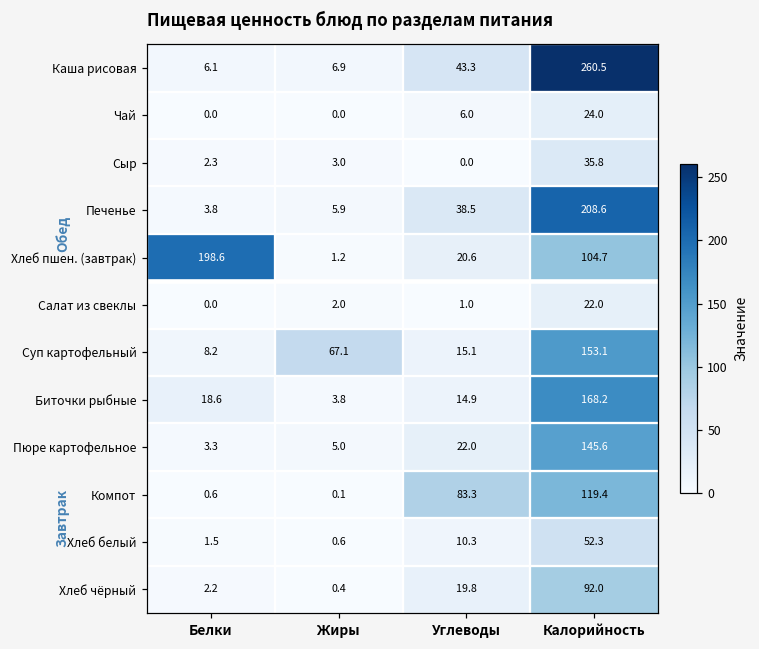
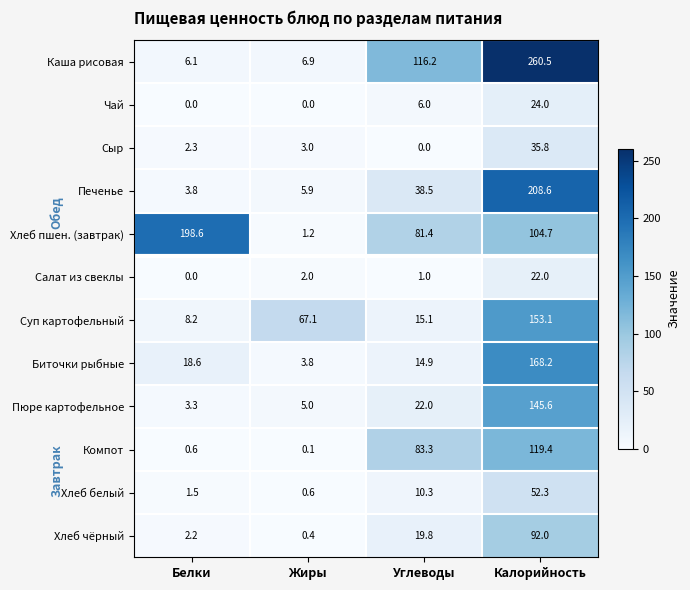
Каша рисовая, Углеводы: 43.3 -> 116.2
Хлеб пшен. (завтрак), Углеводы: 20.6 -> 81.4
